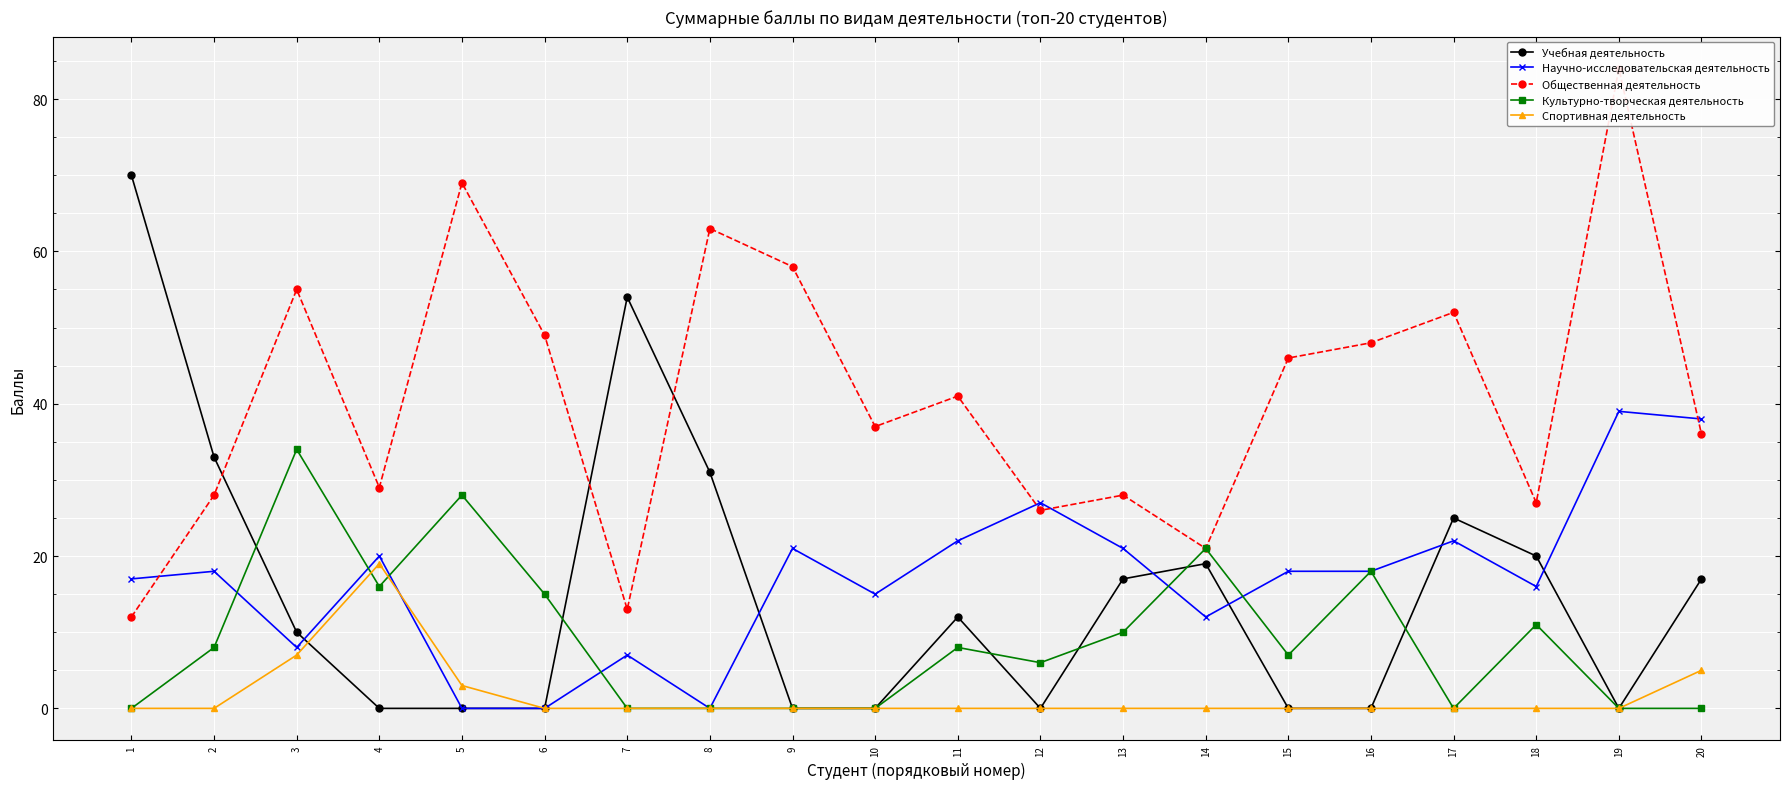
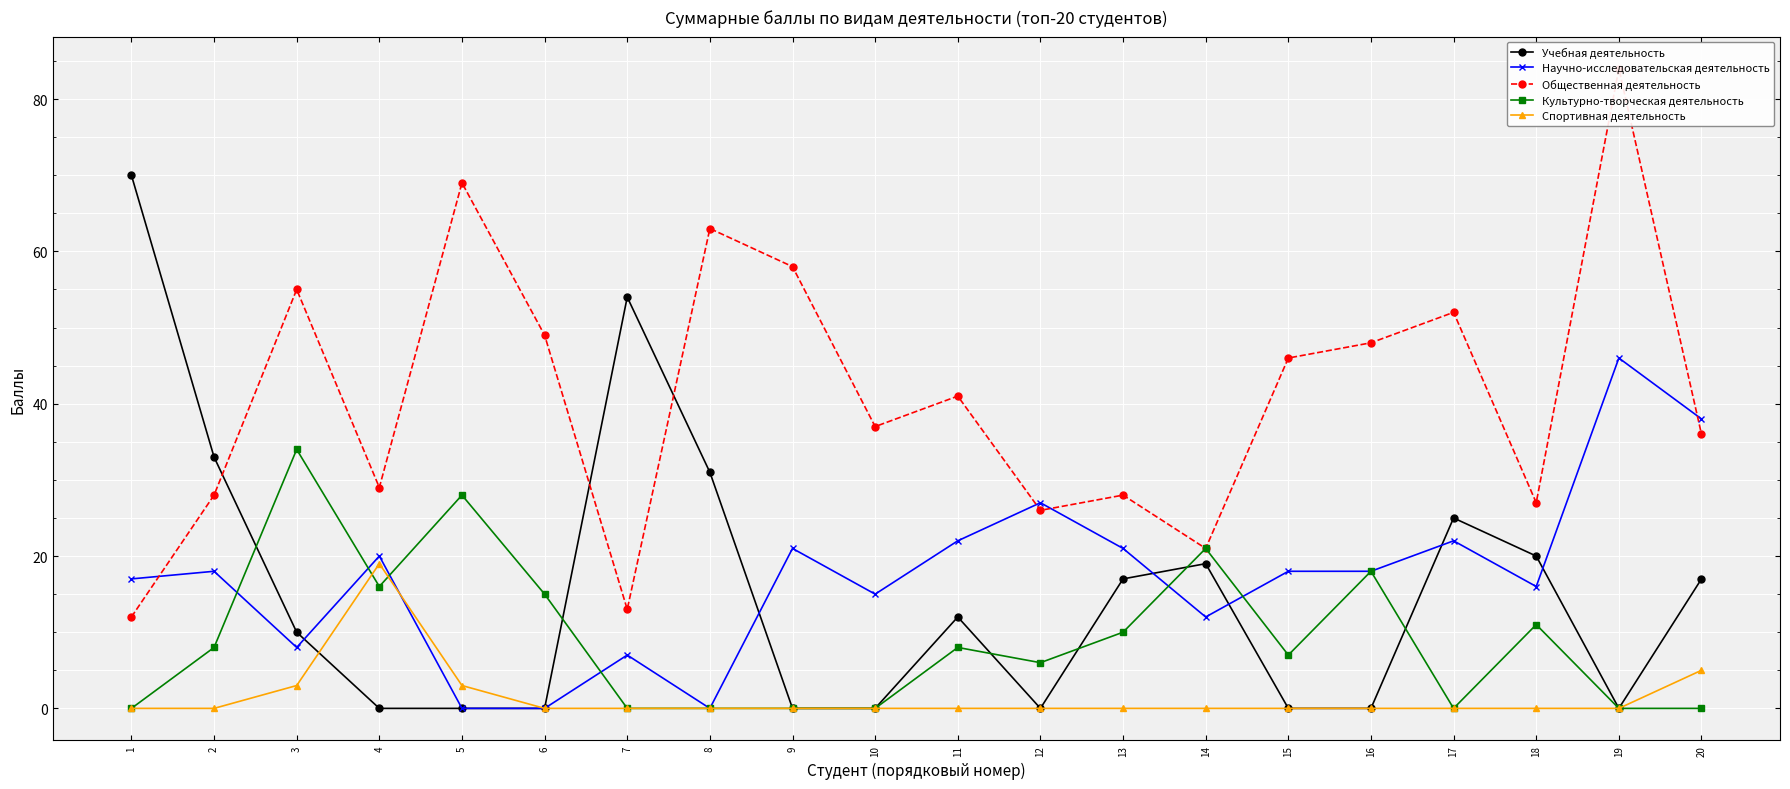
Спортивная деятельность, 3: 7 -> 3
Научно-исследовательская деятельность, 19: 39 -> 46
